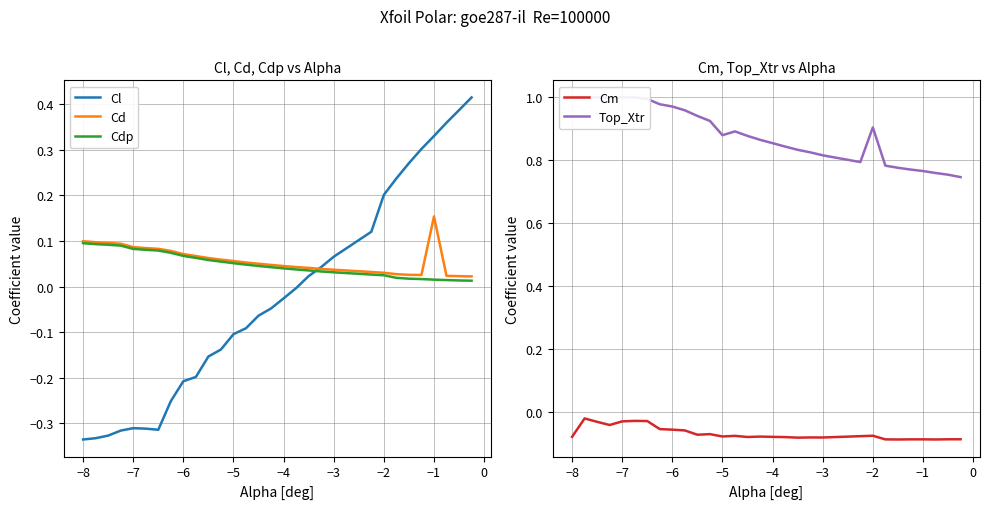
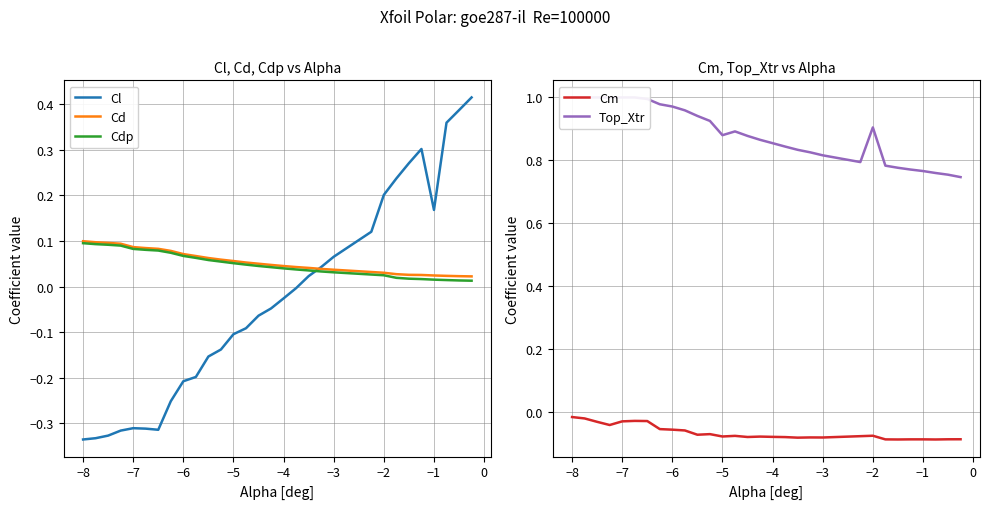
Cl, Cd, Cdp vs Alpha, Cl, −1: 0.33 -> 0.17
Cl, Cd, Cdp vs Alpha, Cd, −1: 0.15 -> 0.02
Cm, Top_Xtr vs Alpha, Cm, −8: -0.08 -> -0.02
